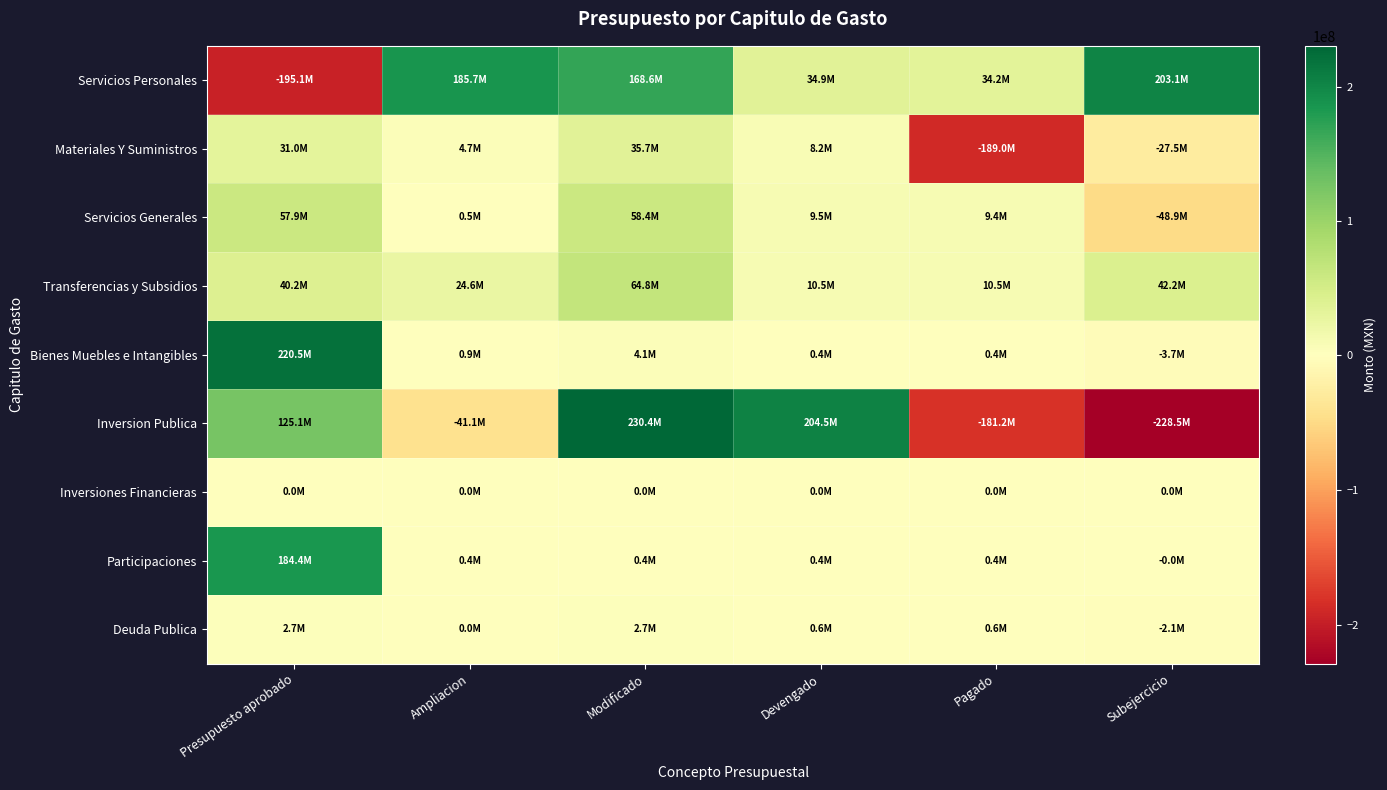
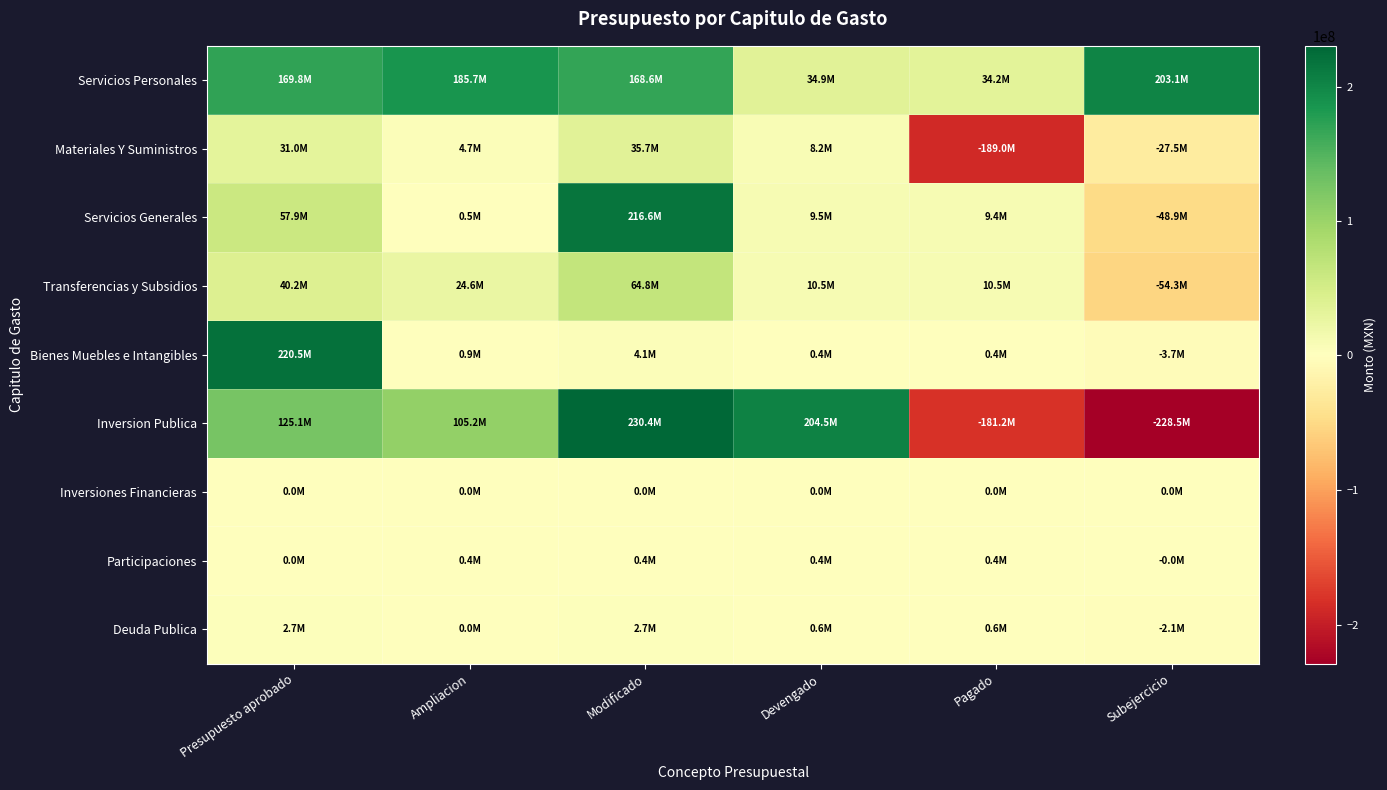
Servicios Personales, Presupuesto aprobado: -195.1M -> 169.8M
Servicios Generales, Modificado: 58.4M -> 216.6M
Transferencias y Subsidios, Subejercicio: 42.2M -> -54.3M
Inversion Publica, Ampliacion: -41.1M -> 105.2M
Participaciones, Presupuesto aprobado: 184.4M -> 0.0M
